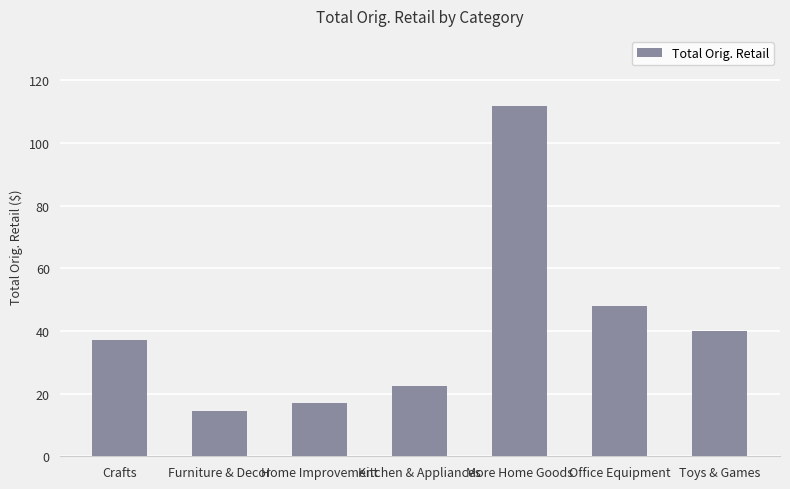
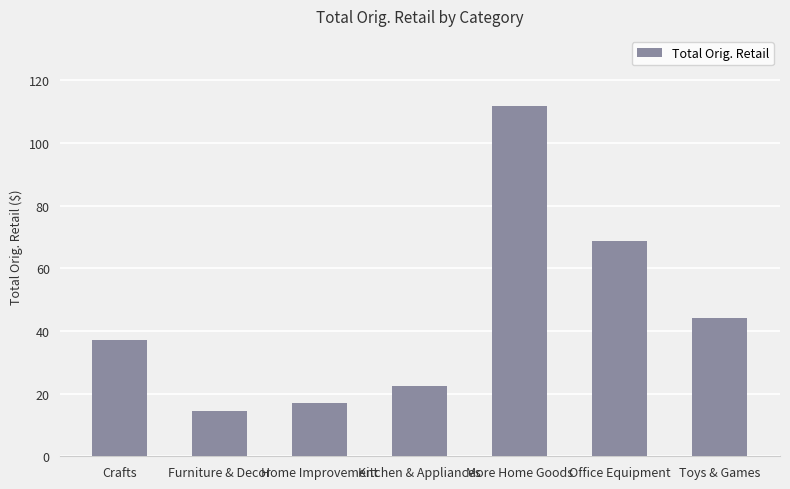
Office Equipment: 48 -> 69
Toys & Games: 40 -> 44
